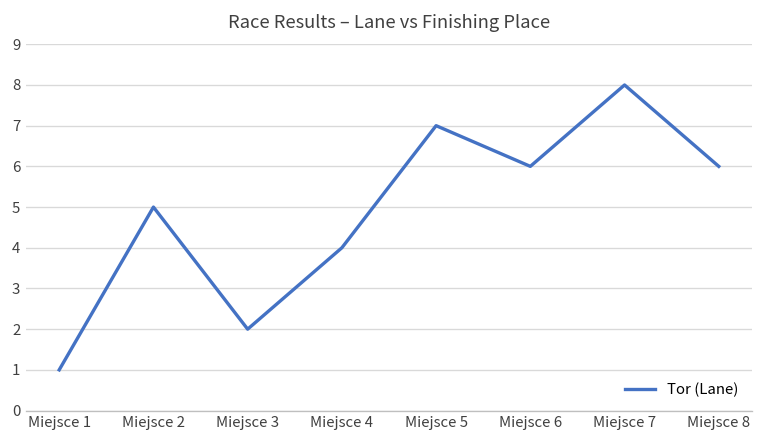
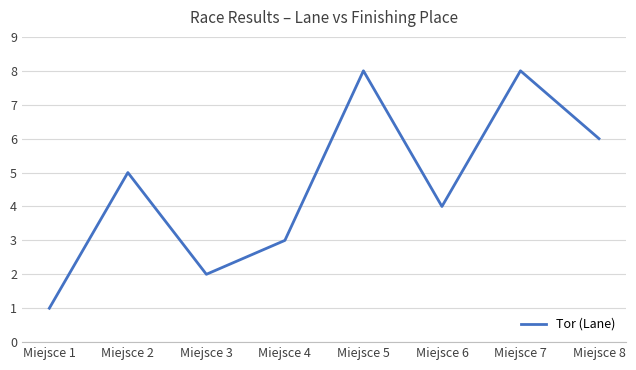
Miejsce 4: 4 -> 3
Miejsce 5: 7 -> 8
Miejsce 6: 6 -> 4
